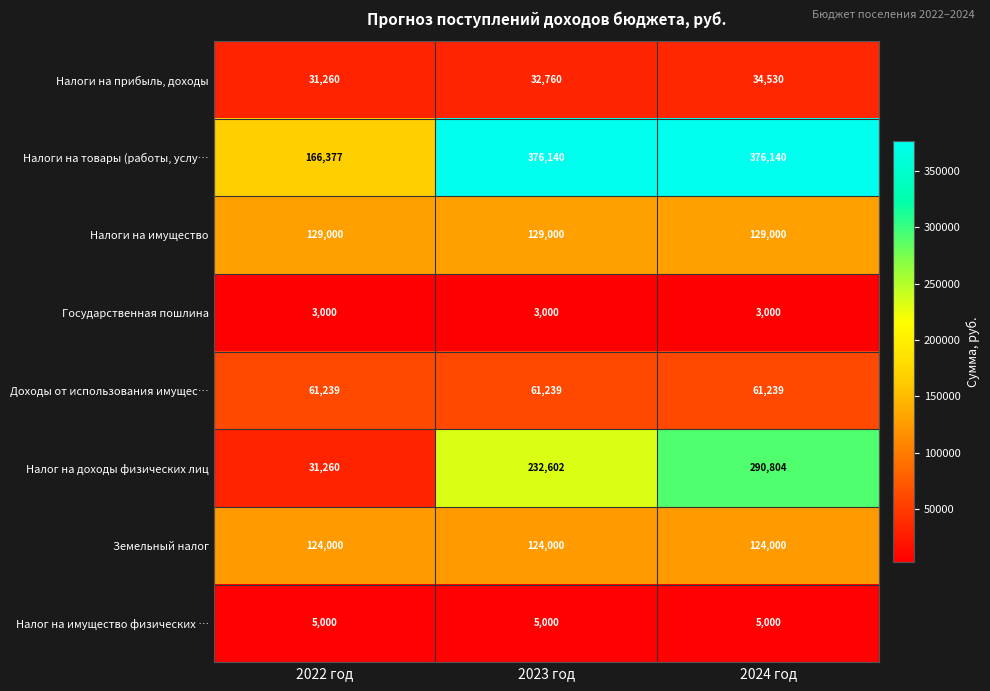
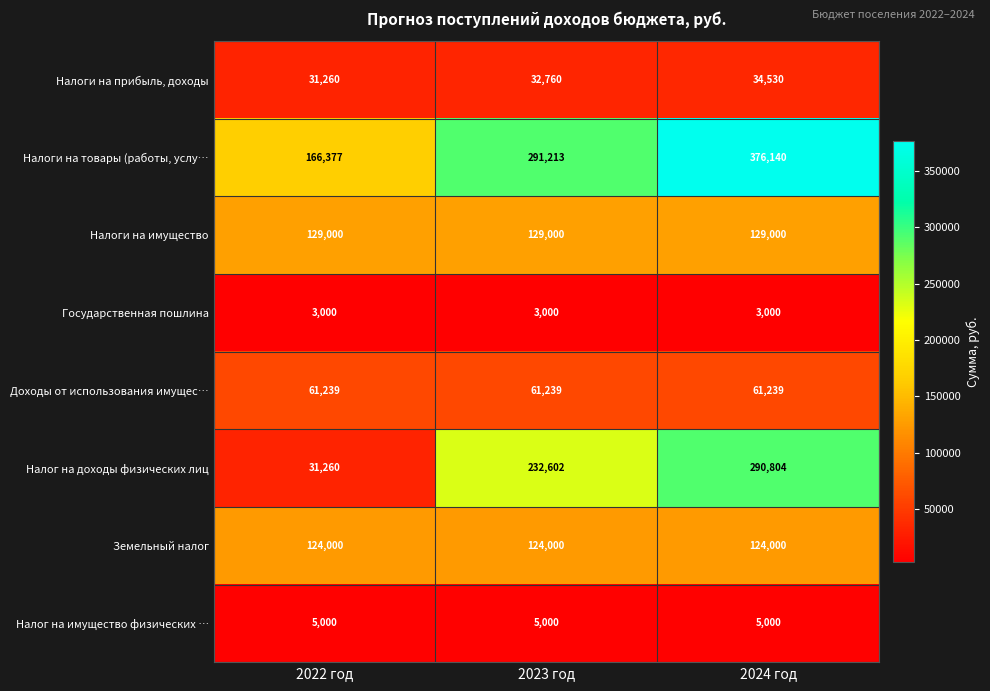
Налоги на товары (работы, услу…, 2023 год: 376,140 -> 291,213
